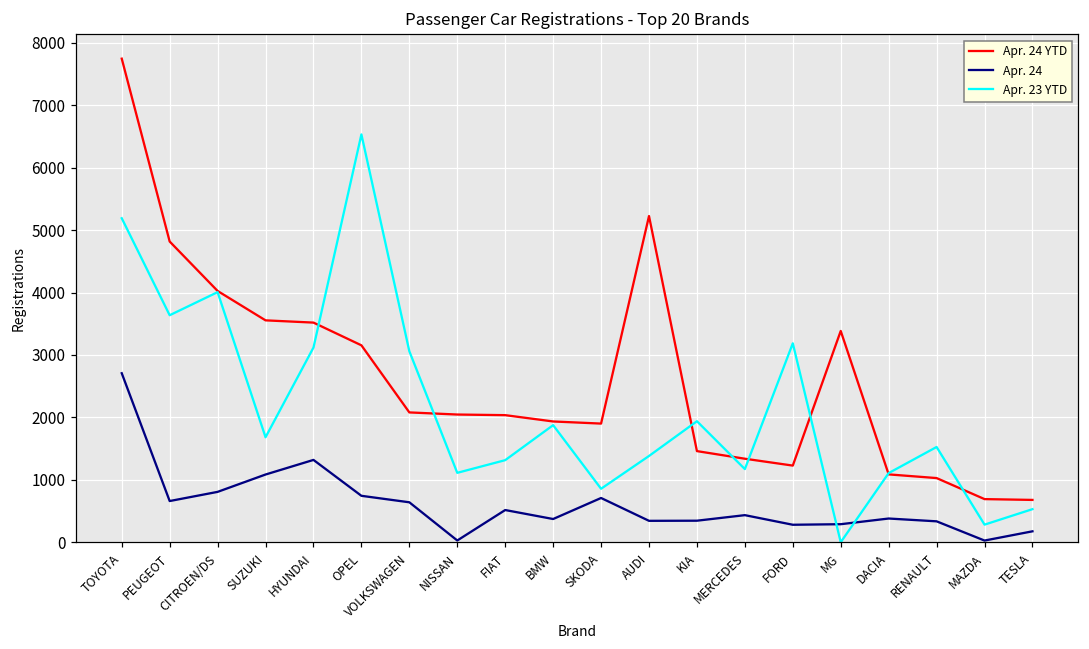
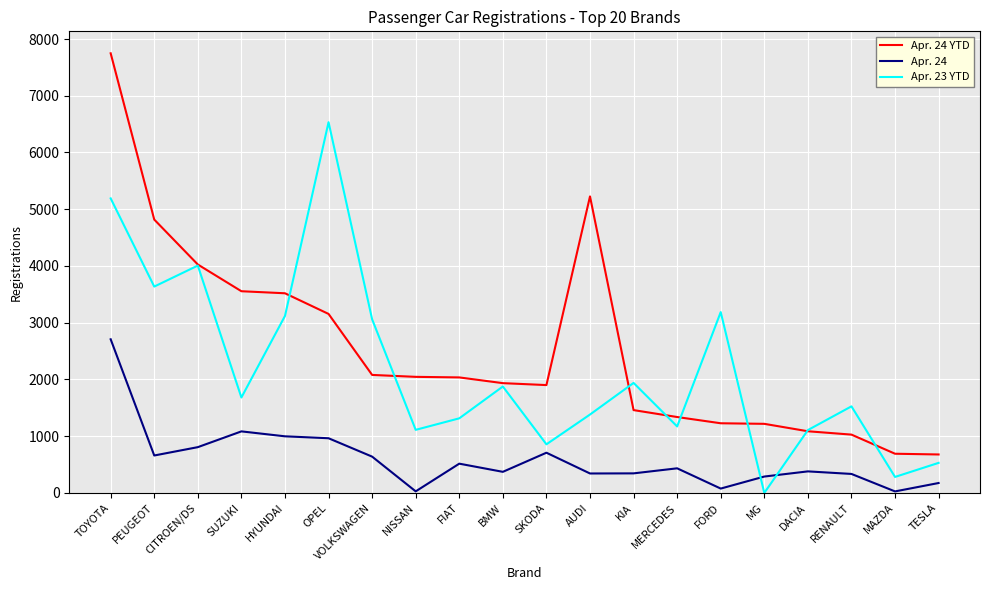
Apr. 24, HYUNDAI: 1300 -> 1000
Apr. 24, OPEL: 700 -> 1000
Apr. 24, FORD: 300 -> 100
Apr. 24 YTD, MG: 3400 -> 1200
